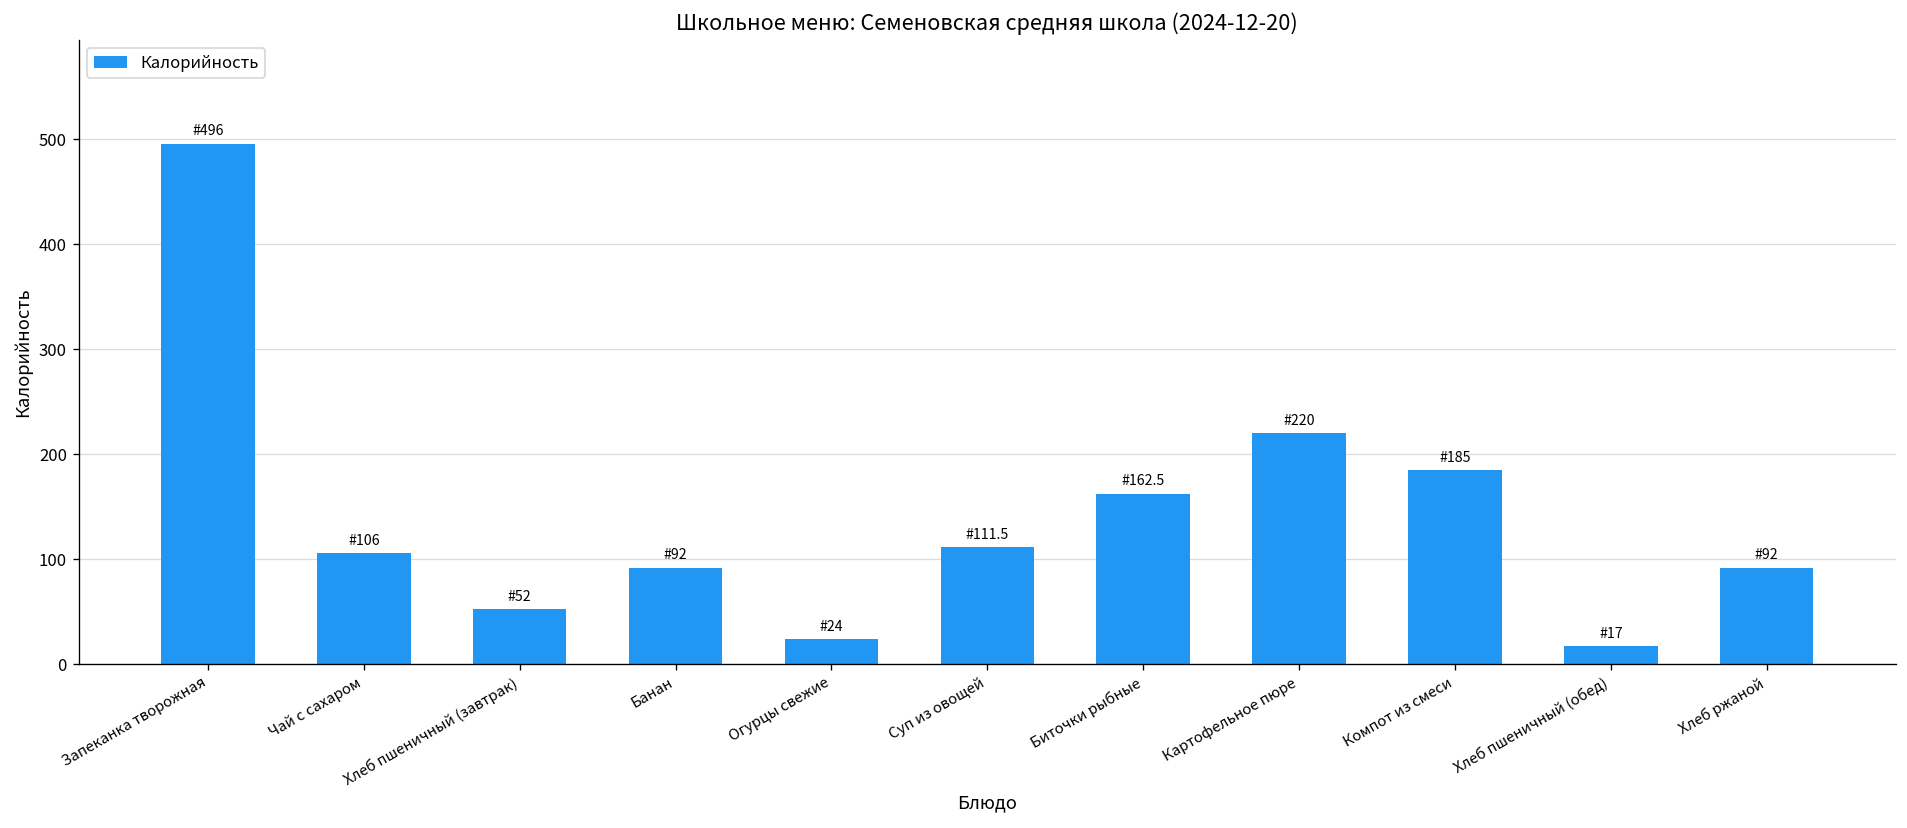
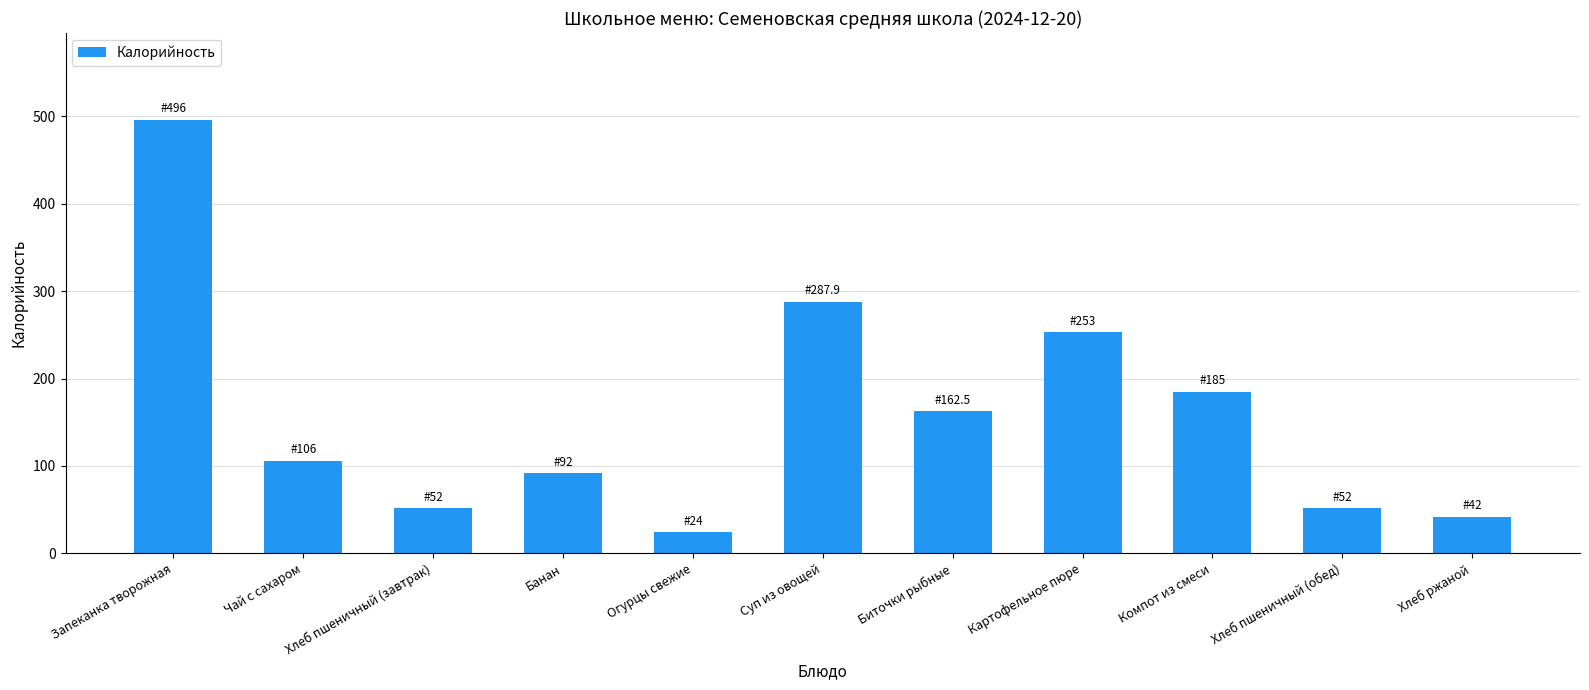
Суп из овощей: 111.5 -> 287.9
Картофельное пюре: 220 -> 253
Хлеб пшеничный (обед): 17 -> 52
Хлеб ржаной: 92 -> 42
